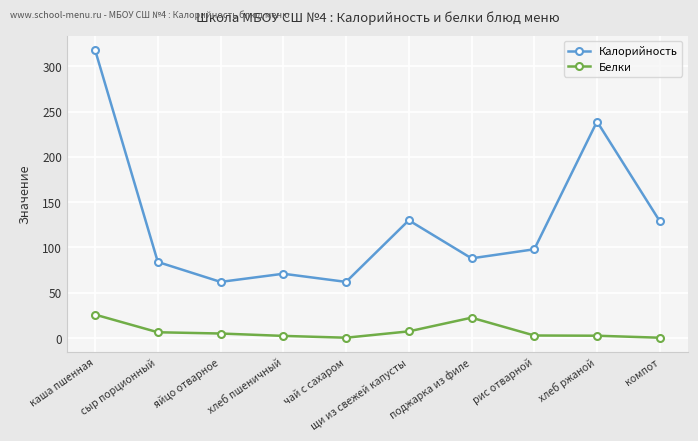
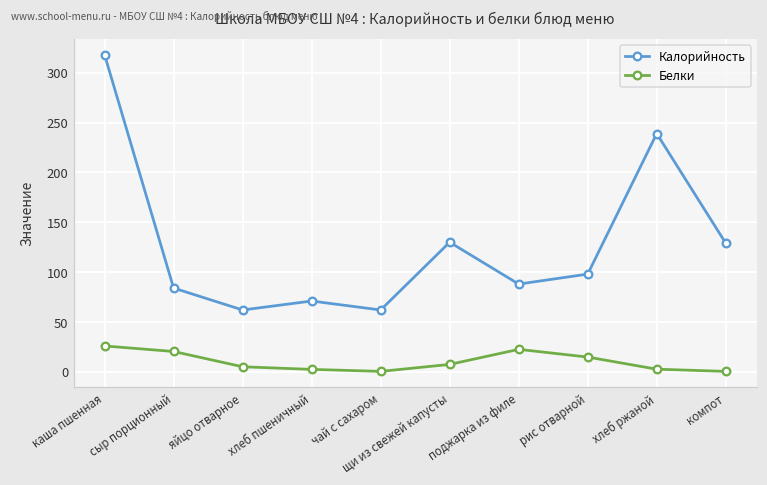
Белки, сыр порционный: 10 -> 20
Белки, рис отварной: 0 -> 10
